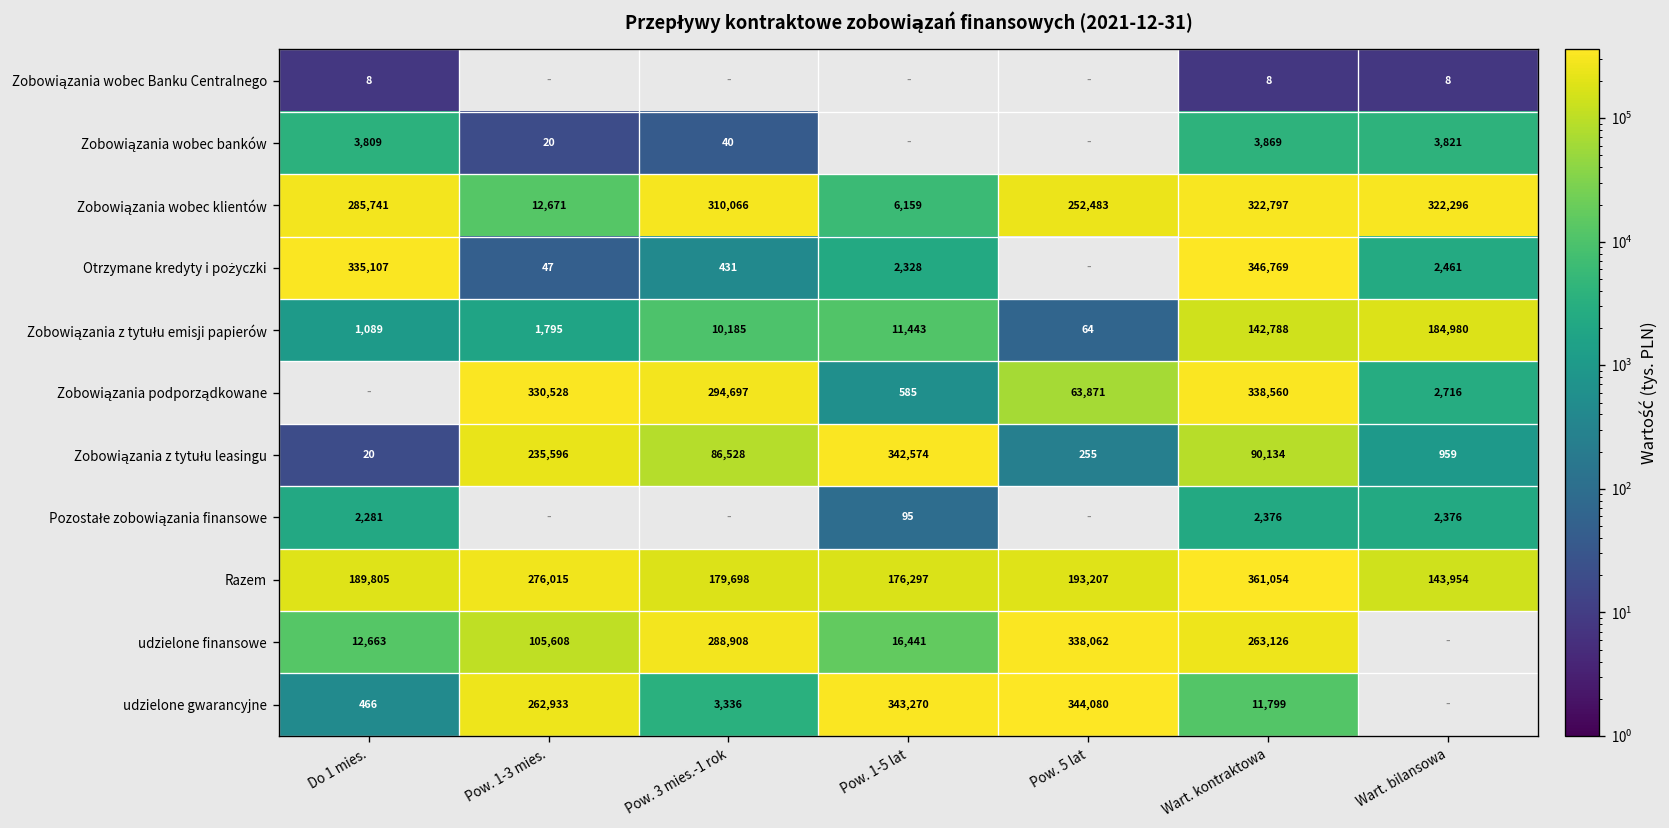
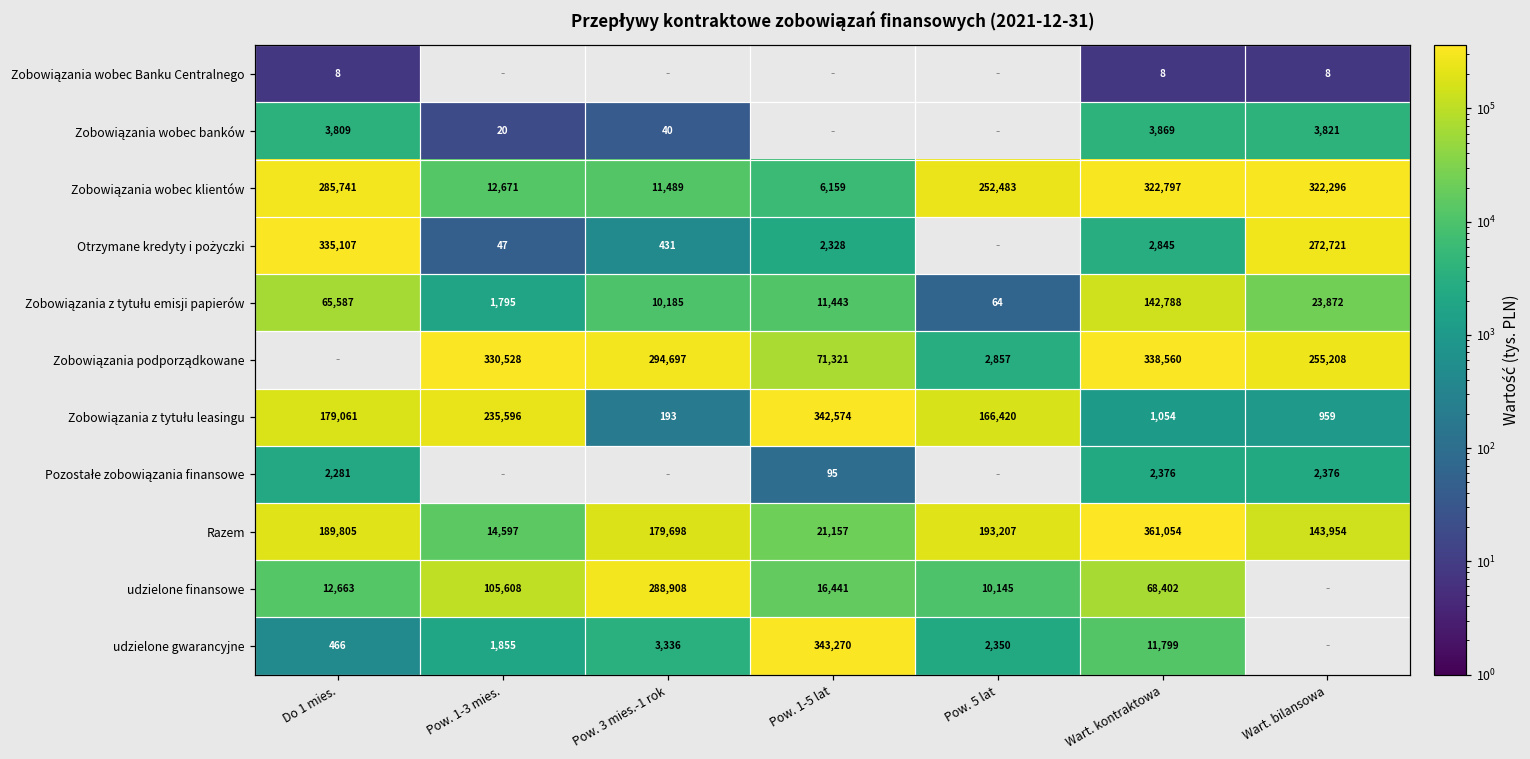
Zobowiązania wobec klientów, Pow. 3 mies.-1 rok: 310,066 -> 11,489
Otrzymane kredyty i pożyczki, Wart. kontraktowa: 346,769 -> 2,845
Otrzymane kredyty i pożyczki, Wart. bilansowa: 2,461 -> 272,721
Zobowiązania z tytułu emisji papierów, Do 1 mies.: 1,089 -> 65,587
Zobowiązania z tytułu emisji papierów, Wart. bilansowa: 184,980 -> 23,872
Zobowiązania podporządkowane, Pow. 1-5 lat: 585 -> 71,321
Zobowiązania podporządkowane, Pow. 5 lat: 63,871 -> 2,857
Zobowiązania podporządkowane, Wart. bilansowa: 2,716 -> 255,208
Zobowiązania z tytułu leasingu, Do 1 mies.: 20 -> 179,061
Zobowiązania z tytułu leasingu, Pow. 3 mies.-1 rok: 86,528 -> 193
Zobowiązania z tytułu leasingu, Pow. 5 lat: 255 -> 166,420
Zobowiązania z tytułu leasingu, Wart. kontraktowa: 90,134 -> 1,054
Razem, Pow. 1-3 mies.: 276,015 -> 14,597
Razem, Pow. 1-5 lat: 176,297 -> 21,157
udzielone finansowe, Pow. 5 lat: 338,062 -> 10,145
udzielone finansowe, Wart. kontraktowa: 263,126 -> 68,402
udzielone gwarancyjne, Pow. 1-3 mies.: 262,933 -> 1,855
udzielone gwarancyjne, Pow. 5 lat: 344,080 -> 2,350
